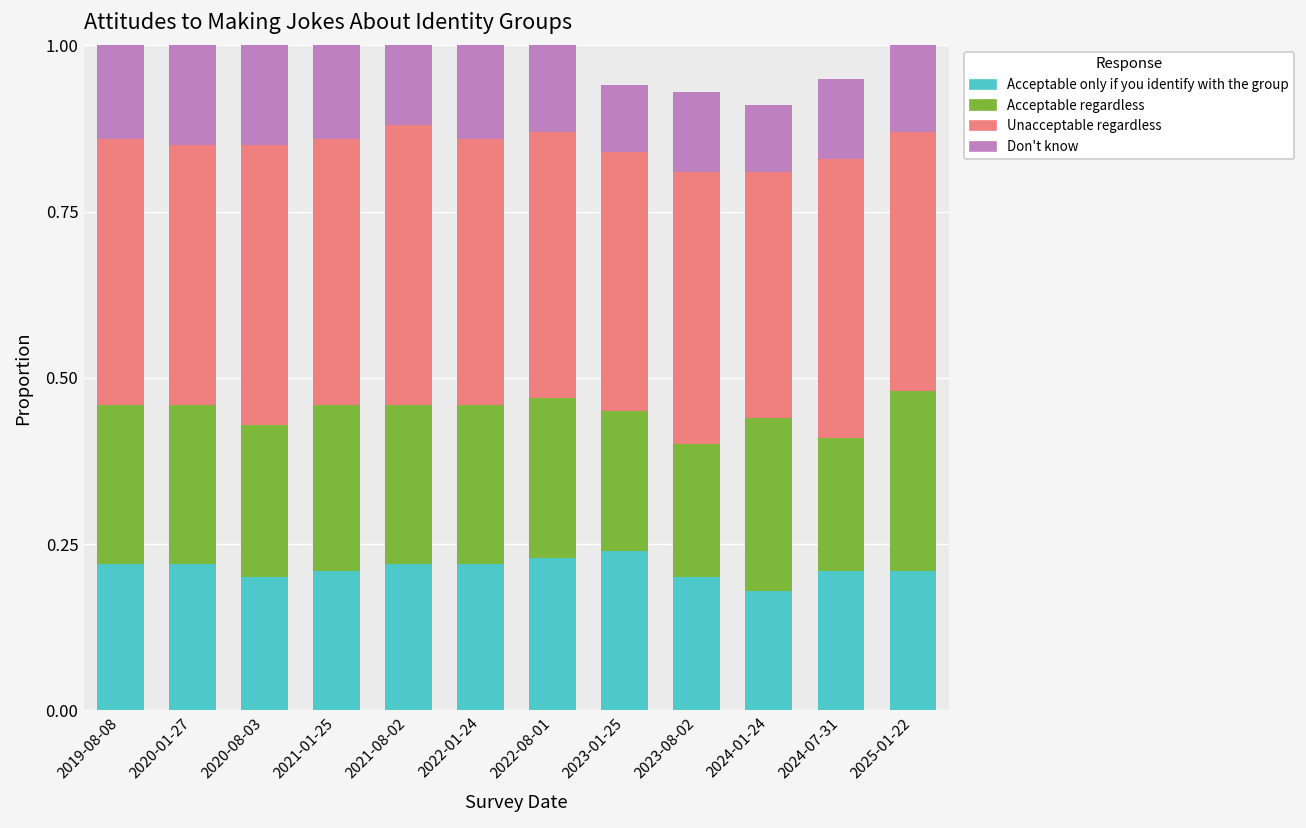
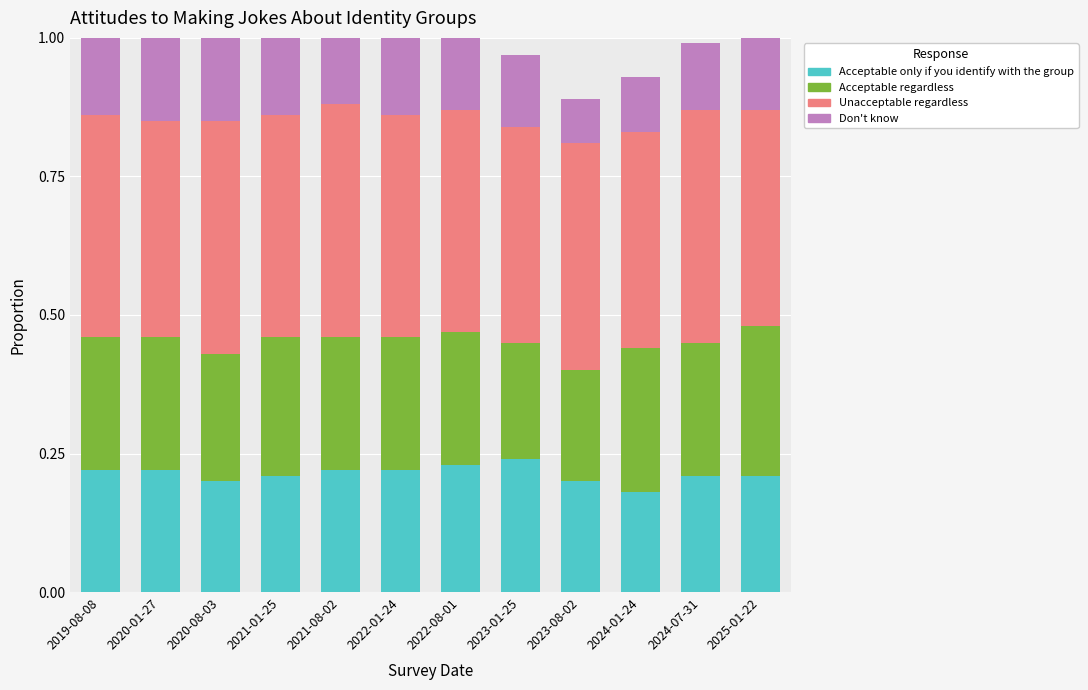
Don't know, 2023-01-25: 0.10 -> 0.13
Don't know, 2023-08-02: 0.12 -> 0.08
Unacceptable regardless, 2024-01-24: 0.37 -> 0.39
Acceptable regardless, 2024-07-31: 0.20 -> 0.24
